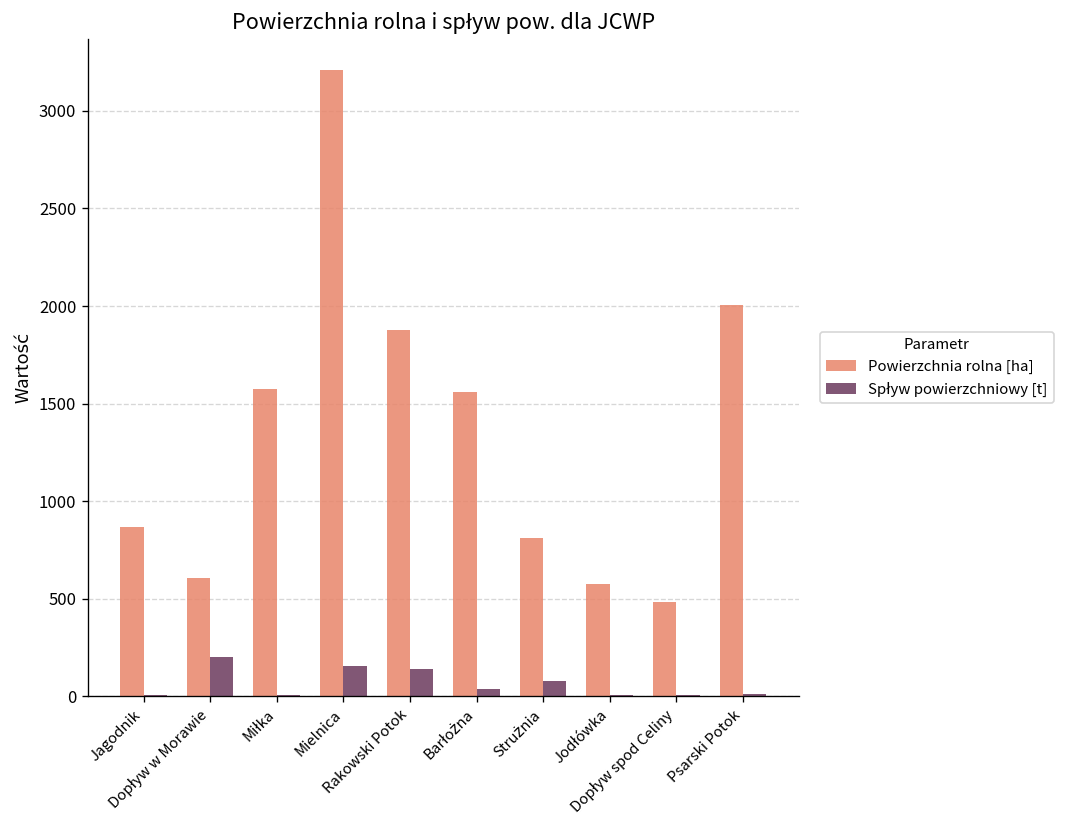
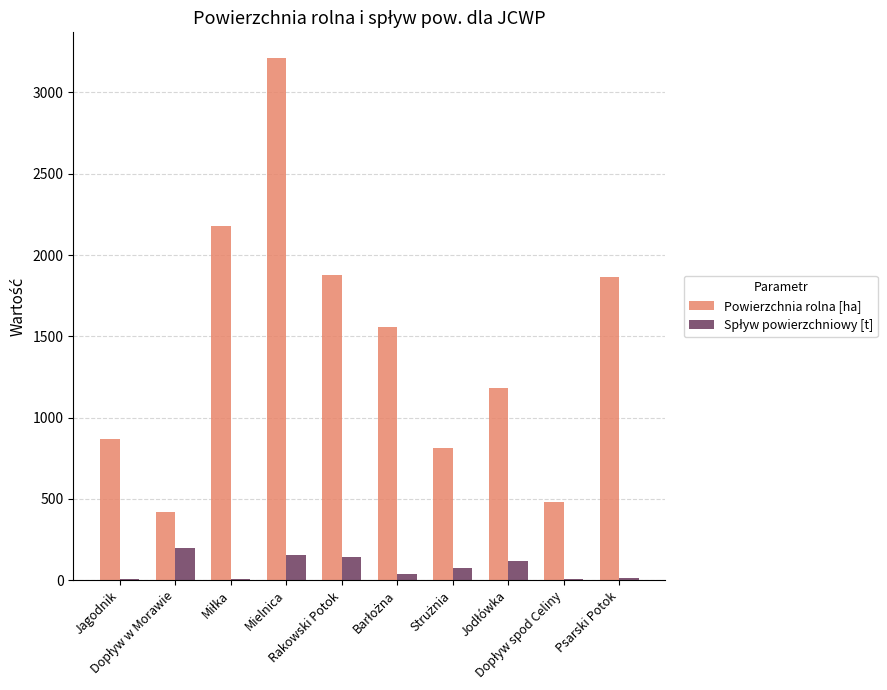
Powierzchnia rolna [ha], Dopływ w Morawie: 610 -> 420
Powierzchnia rolna [ha], Miłka: 1570 -> 2180
Powierzchnia rolna [ha], Jodłówka: 570 -> 1180
Spływ powierzchniowy [t], Jodłówka: 10 -> 120
Powierzchnia rolna [ha], Psarski Potok: 2010 -> 1860
